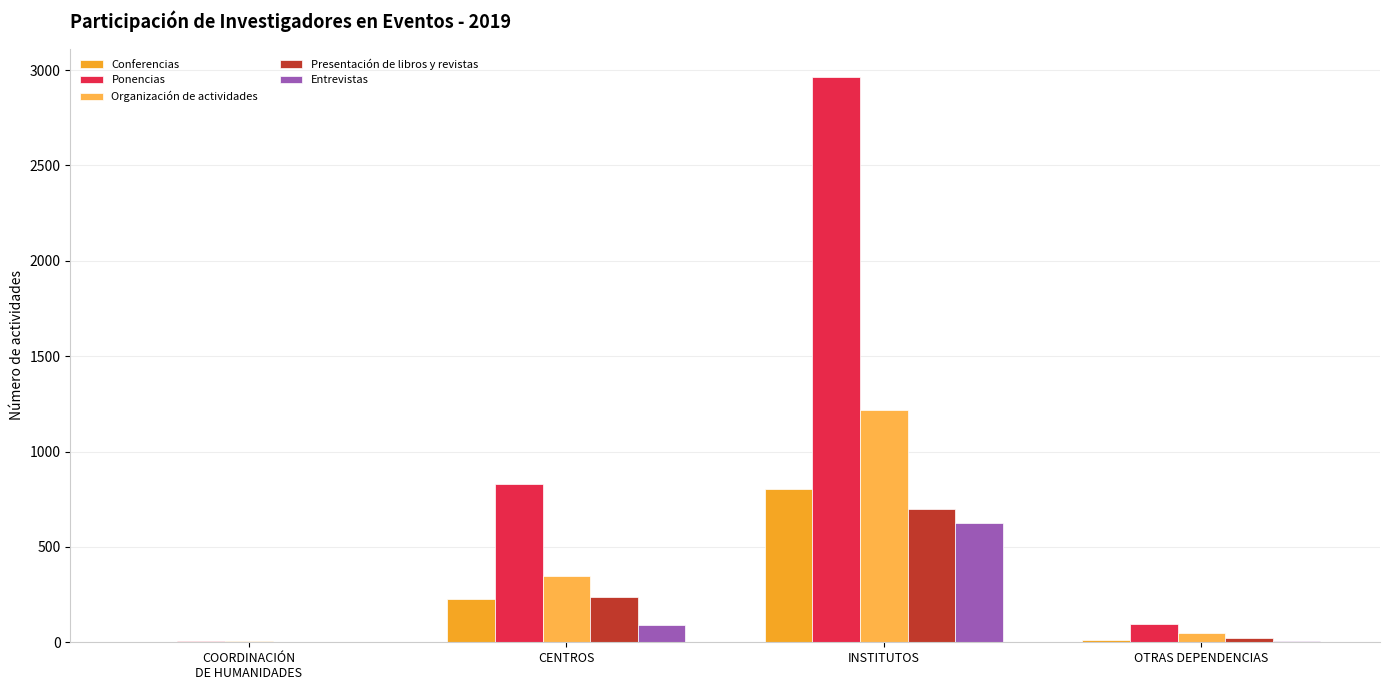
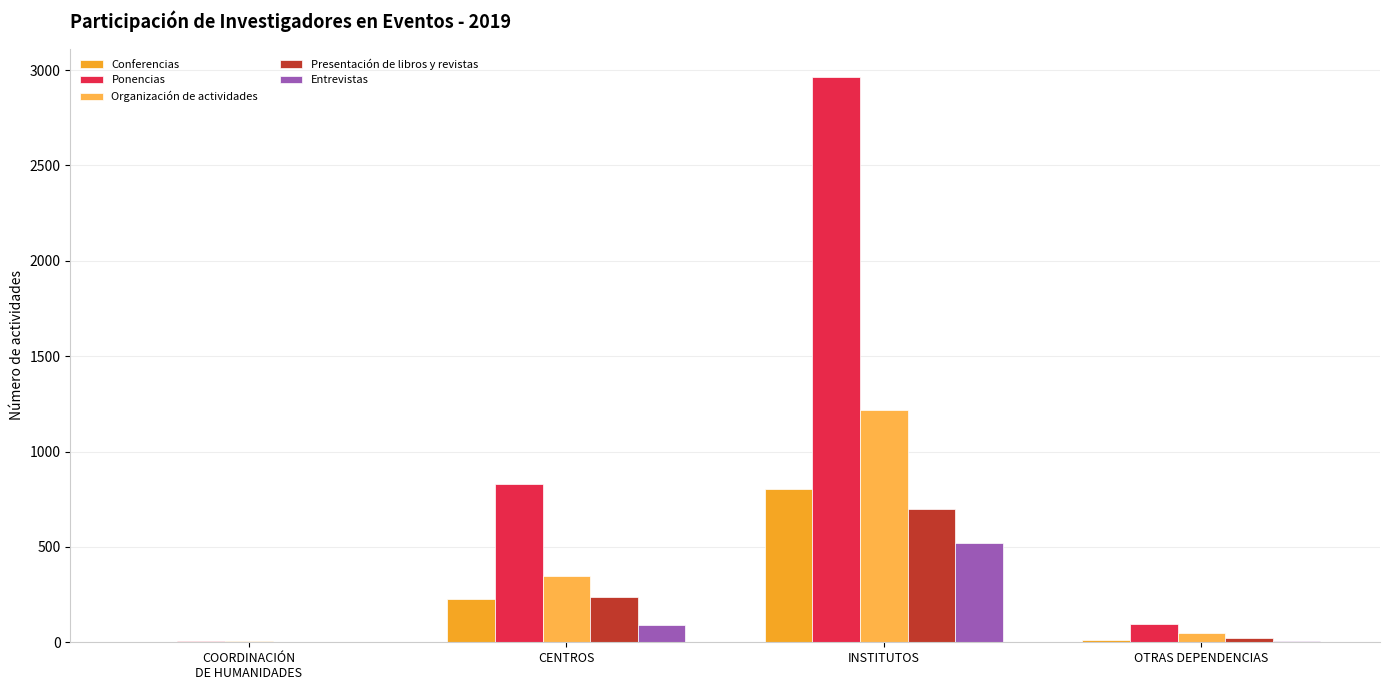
Entrevistas, INSTITUTOS: 620 -> 520
